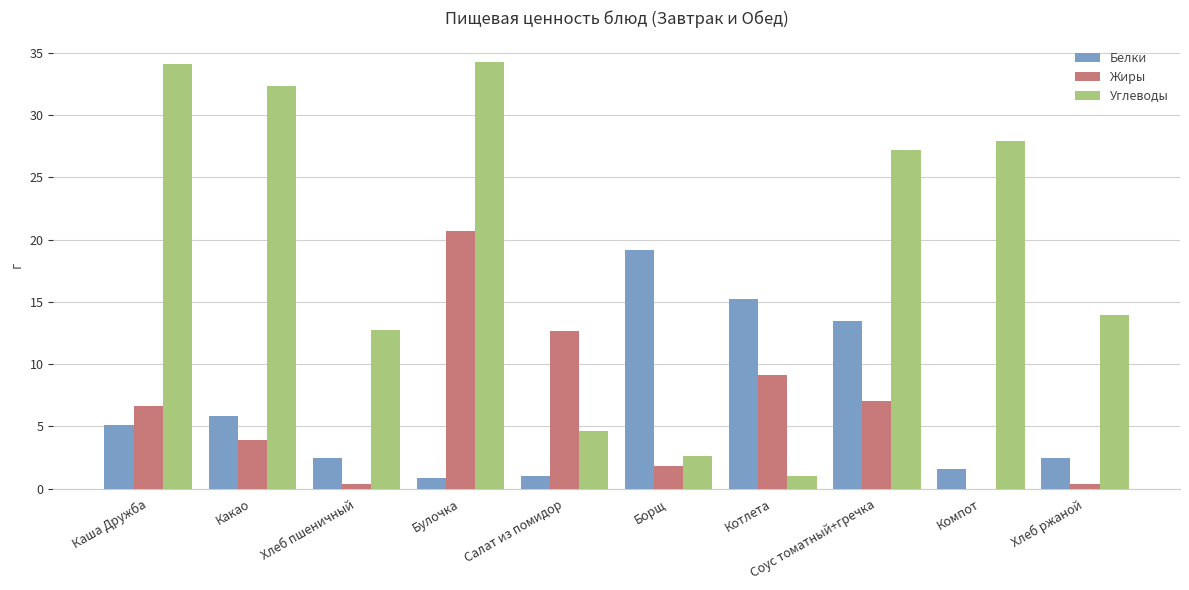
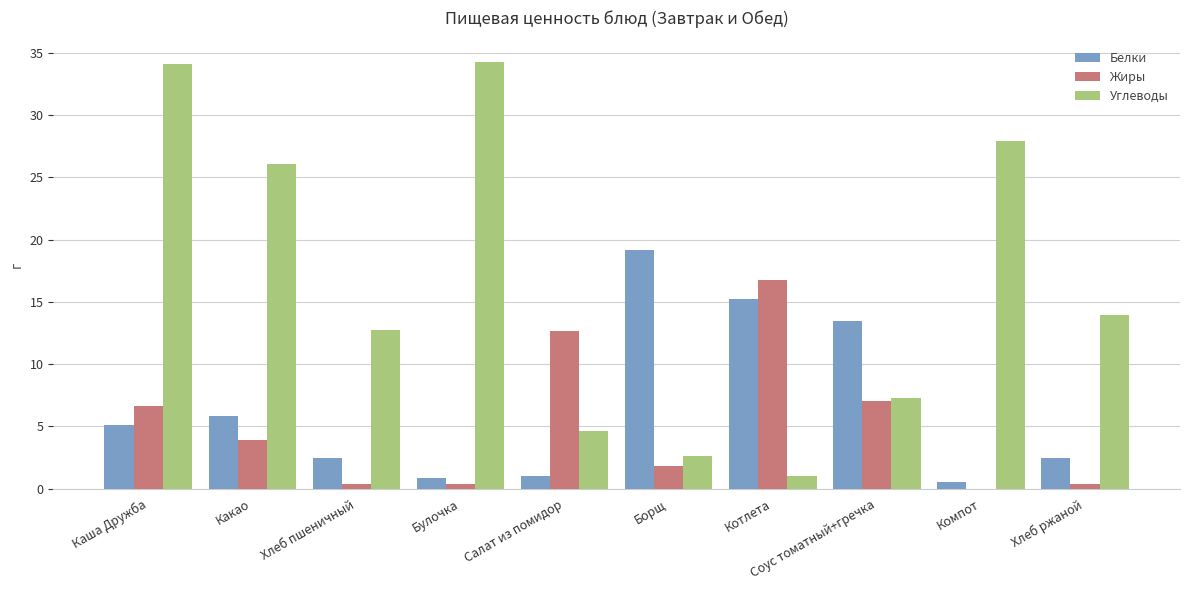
Углеводы, Какао: 32.3 -> 26.0
Жиры, Булочка: 20.7 -> 0.4
Жиры, Котлета: 9.2 -> 16.7
Углеводы, Соус томатный+гречка: 27.2 -> 7.2
Белки, Компот: 1.6 -> 0.6
